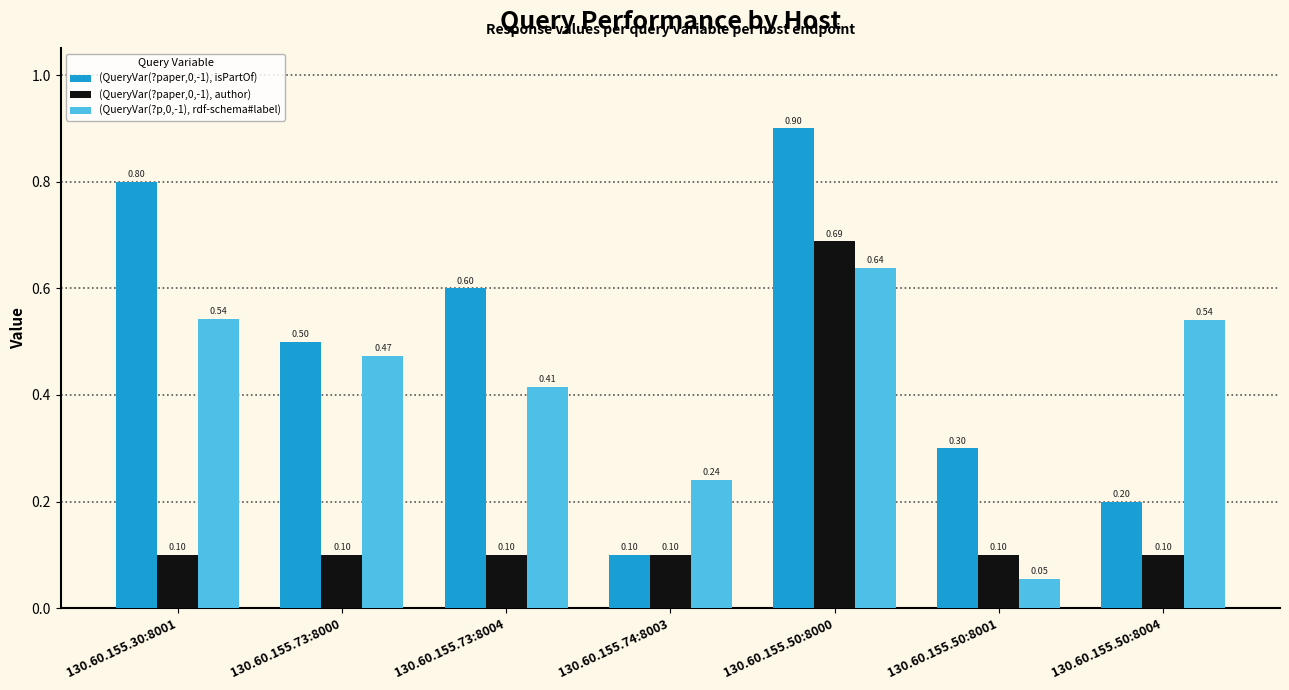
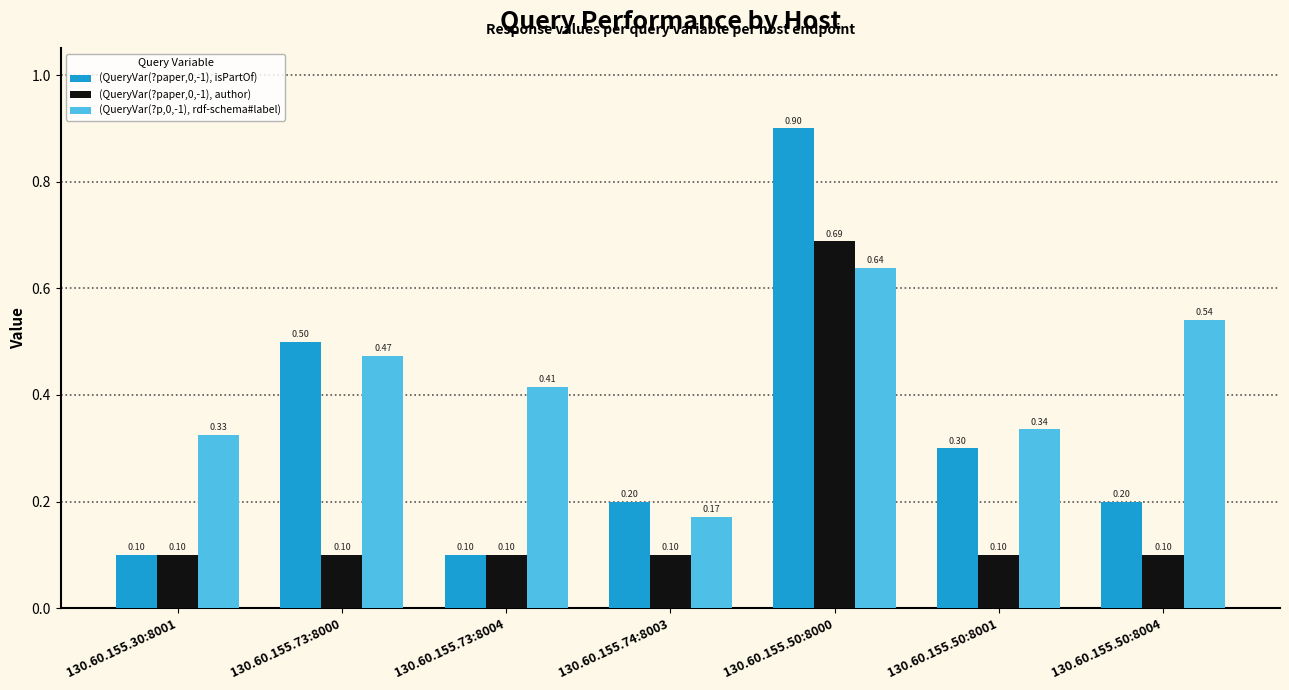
(QueryVar(?paper,0,-1), isPartOf), 130.60.155.30:8001: 0.80 -> 0.10
(QueryVar(?p,0,-1), rdf-schema#label), 130.60.155.30:8001: 0.54 -> 0.33
(QueryVar(?paper,0,-1), isPartOf), 130.60.155.73:8004: 0.60 -> 0.10
(QueryVar(?paper,0,-1), isPartOf), 130.60.155.74:8003: 0.10 -> 0.20
(QueryVar(?p,0,-1), rdf-schema#label), 130.60.155.74:8003: 0.24 -> 0.17
(QueryVar(?p,0,-1), rdf-schema#label), 130.60.155.50:8001: 0.05 -> 0.34
